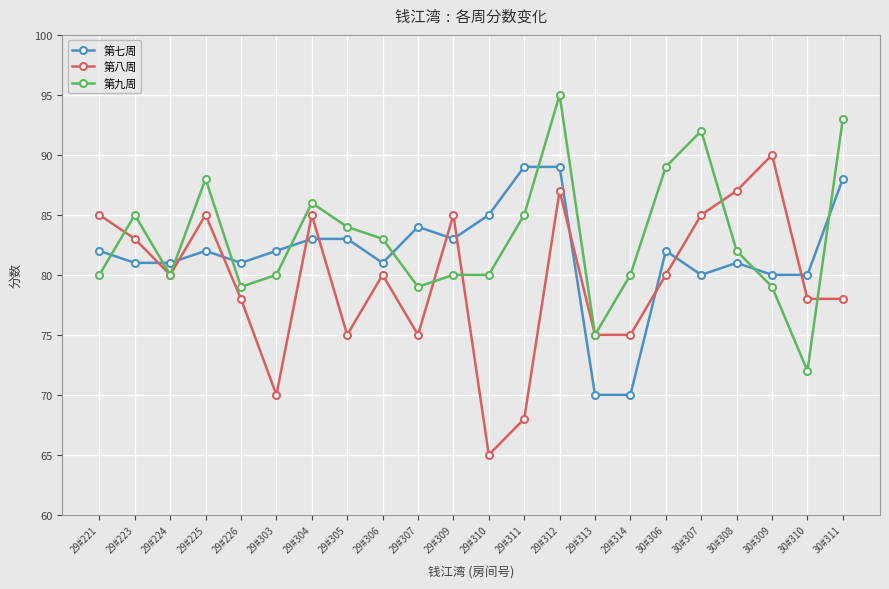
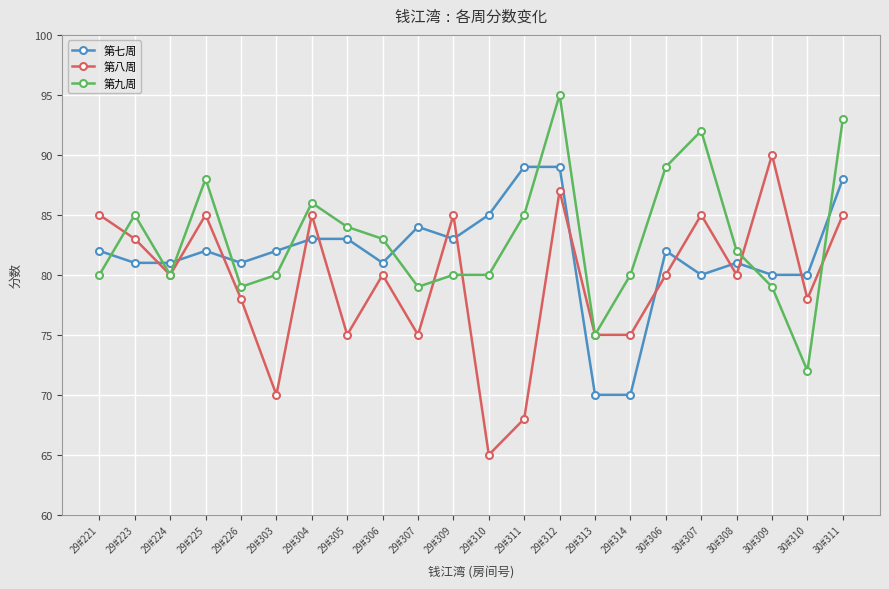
第八周, 30#308: 87 -> 80
第八周, 30#311: 78 -> 85
